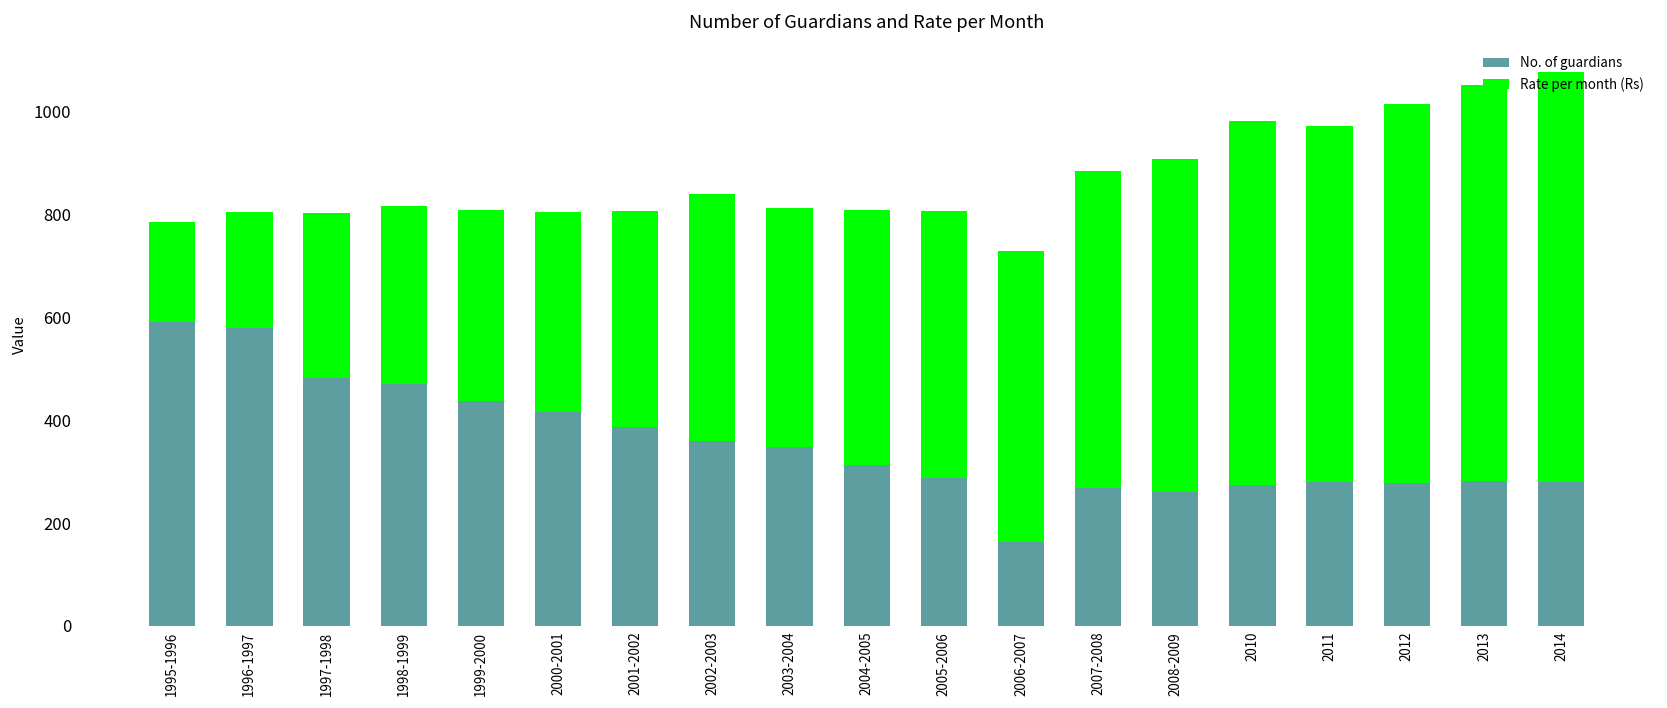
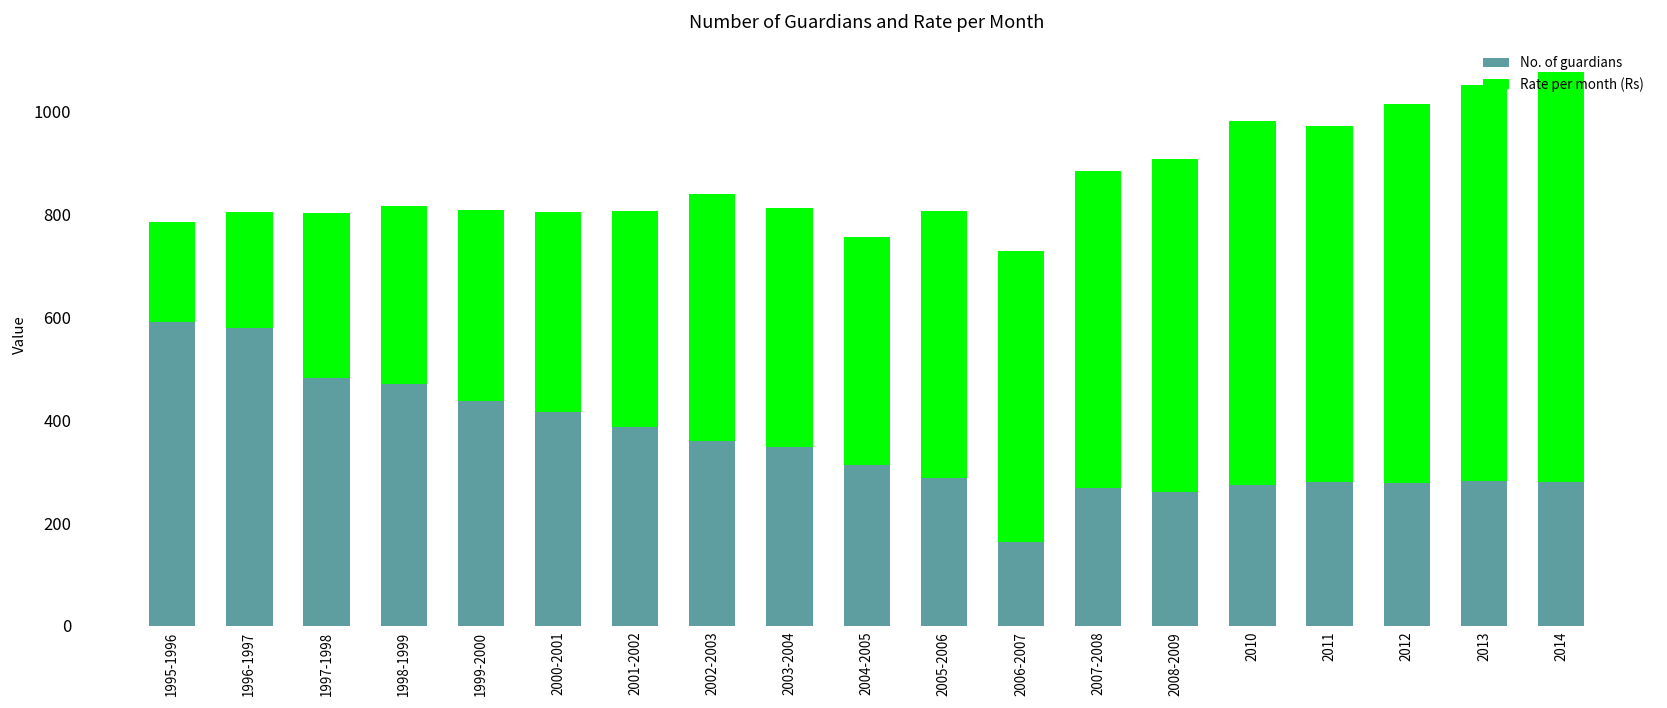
Rate per month (Rs), 2004-2005: 500 -> 440
